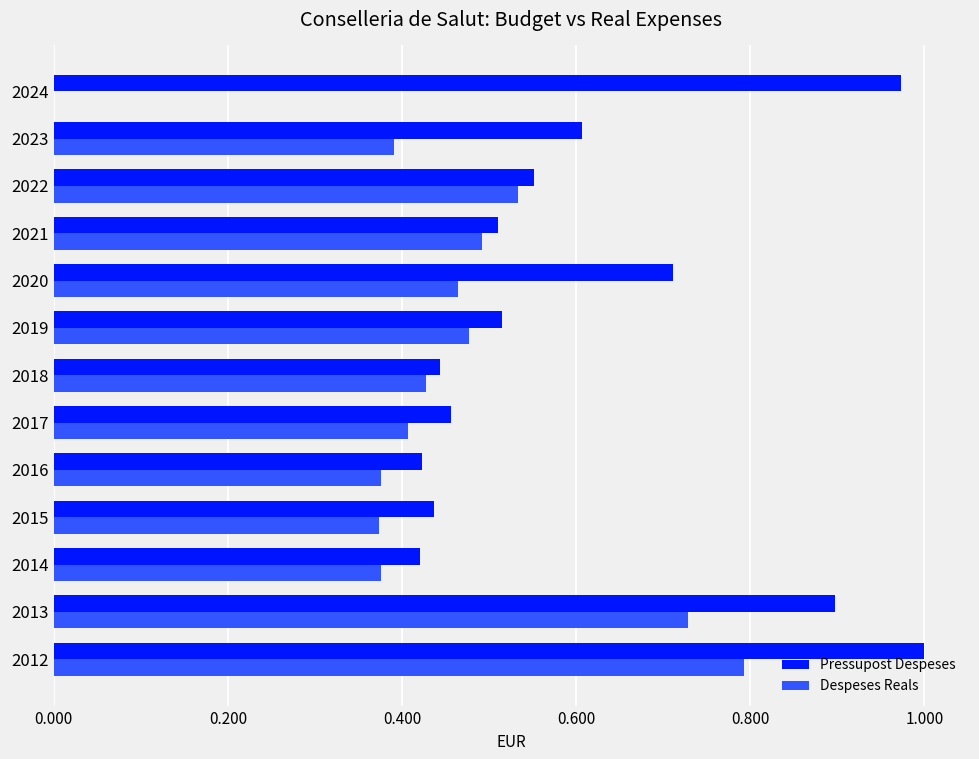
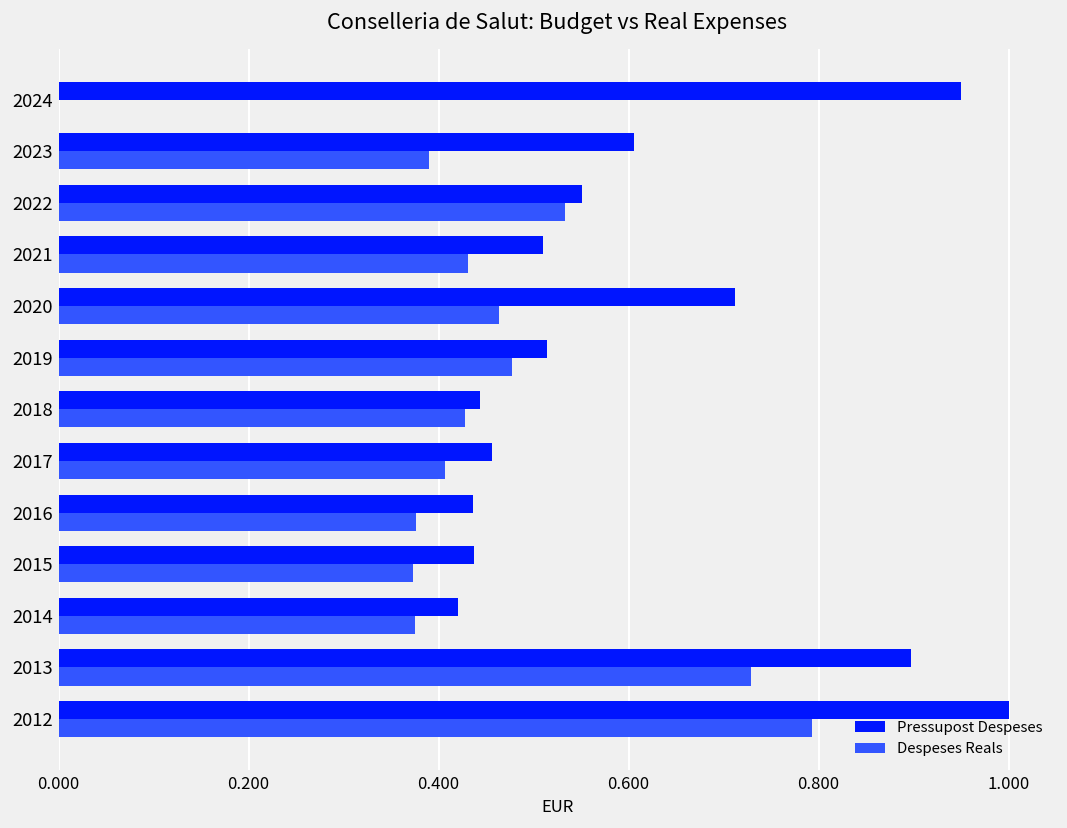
Pressupost Despeses, 2024: 0.97 -> 0.95
Despeses Reals, 2021: 0.49 -> 0.43
Pressupost Despeses, 2016: 0.42 -> 0.44
